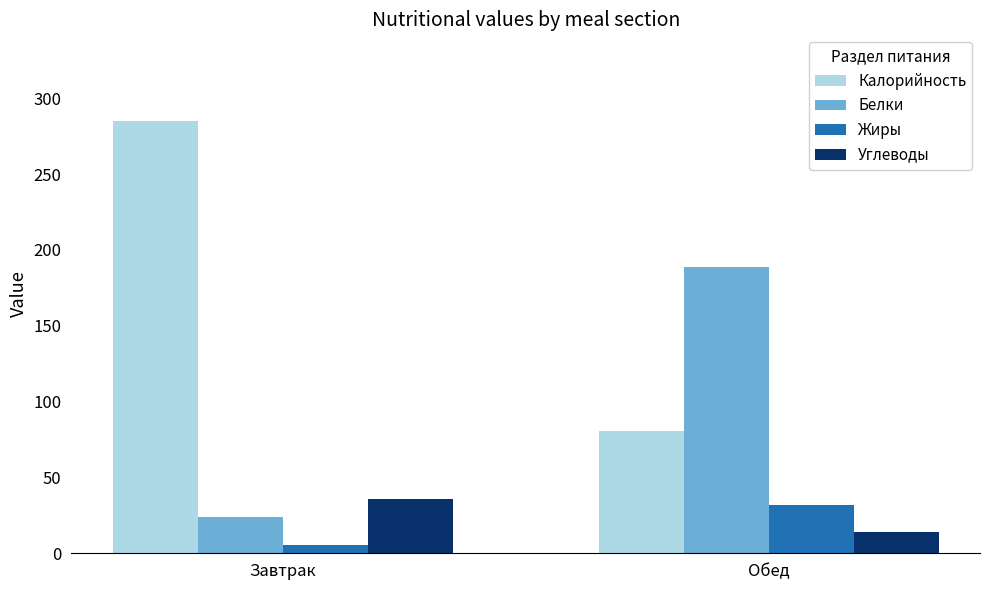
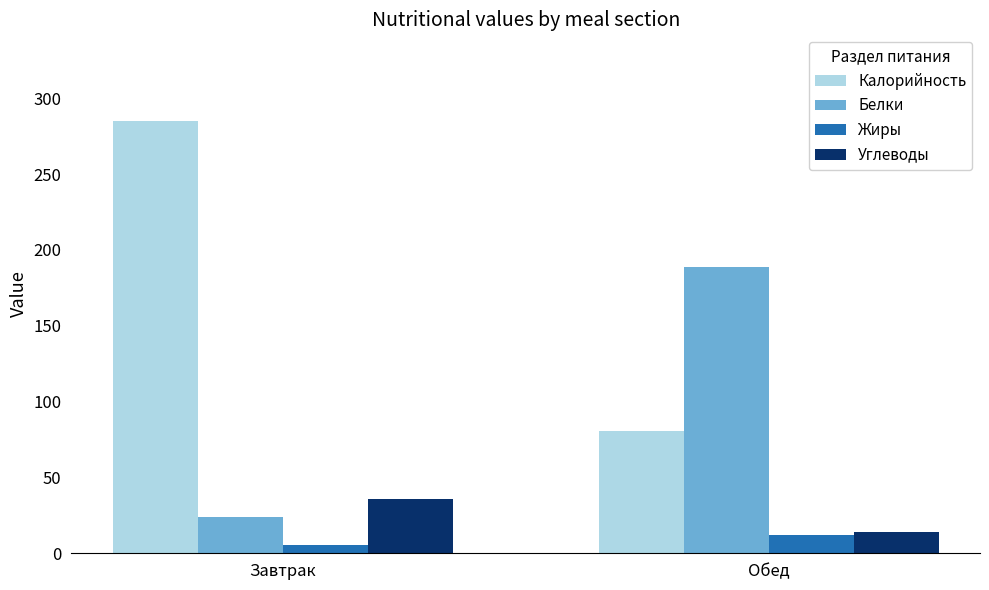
Жиры, Обед: 32 -> 12
